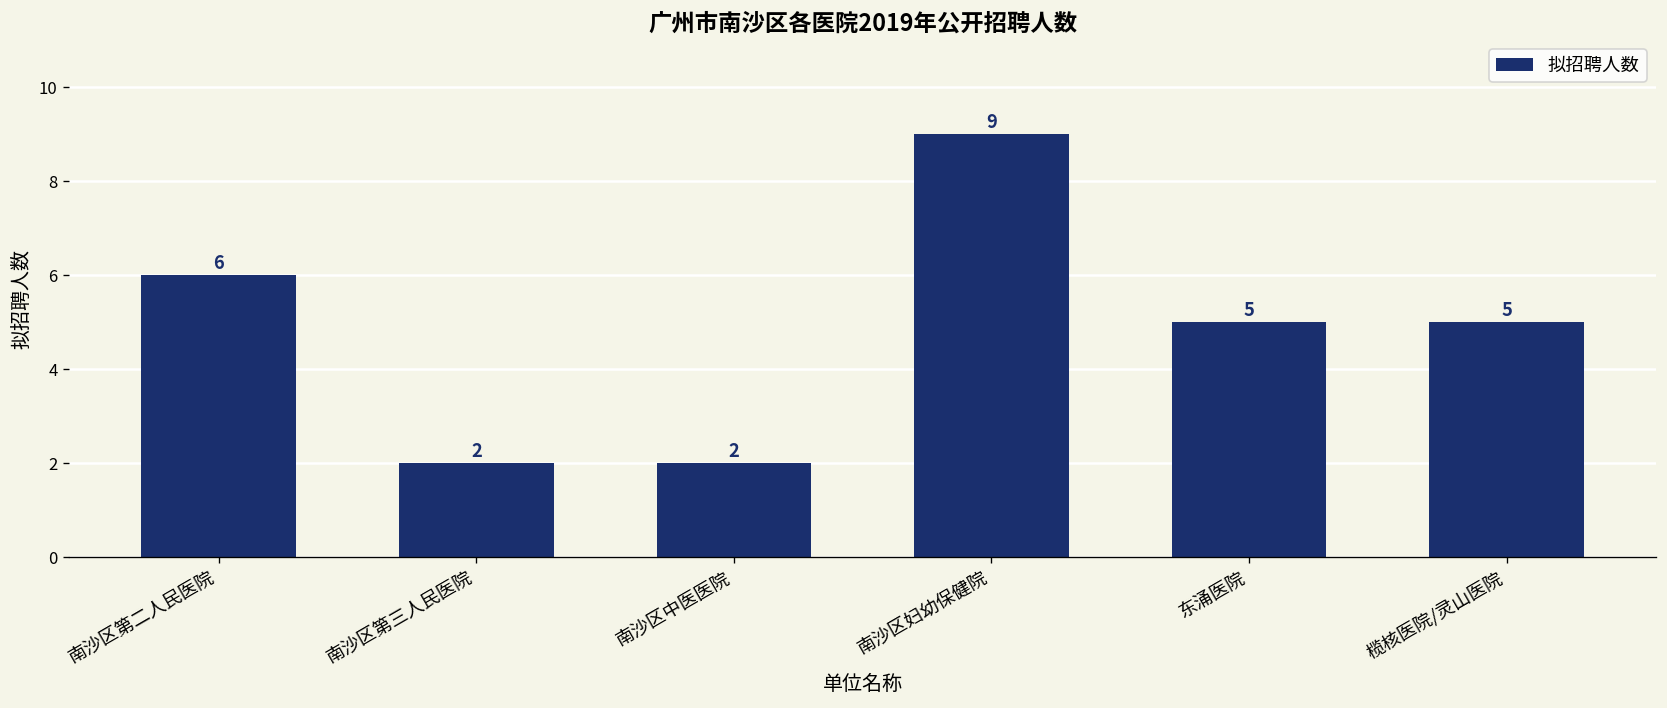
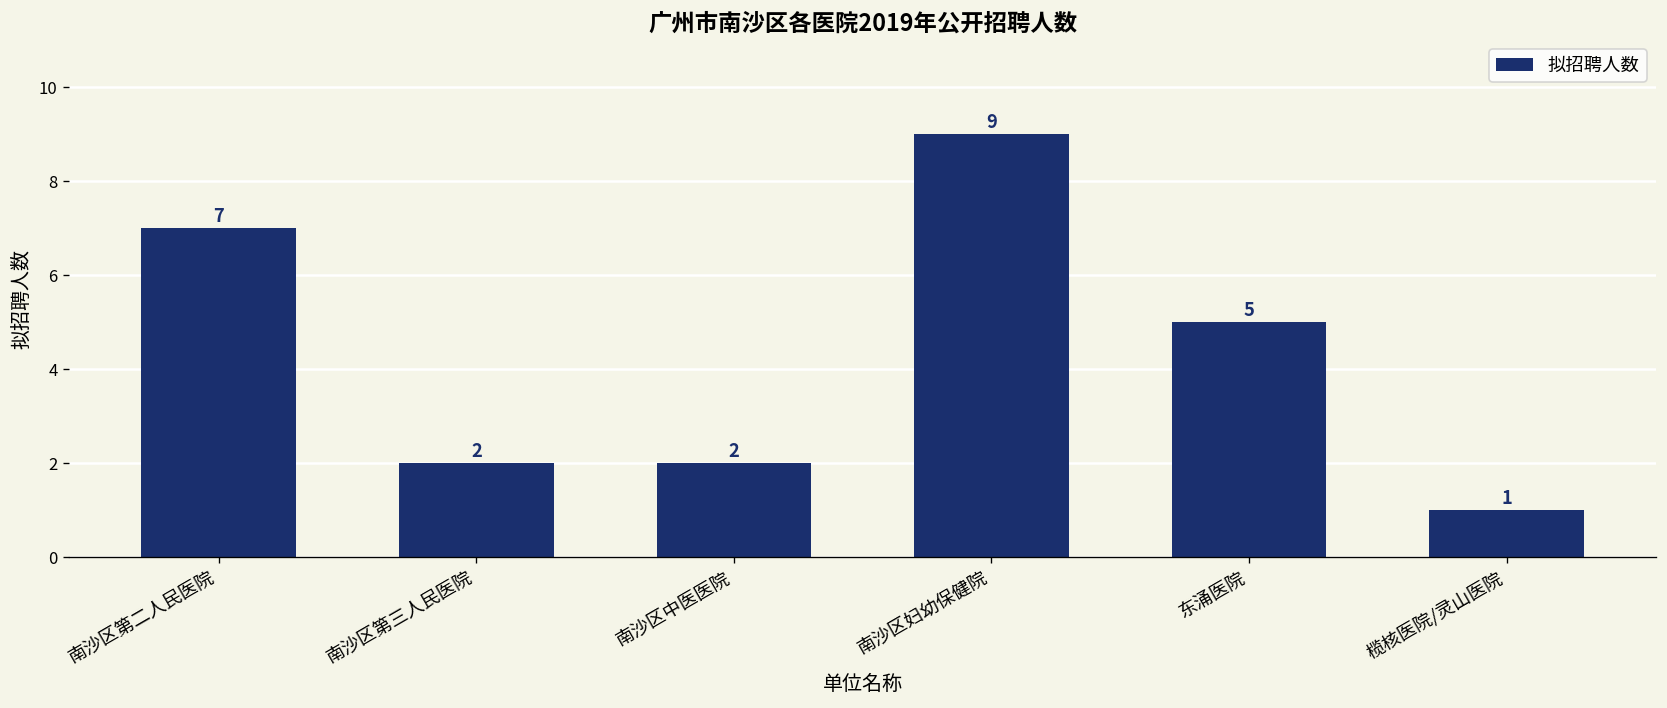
南沙区第二人民医院: 6 -> 7
榄核医院/灵山医院: 5 -> 1
